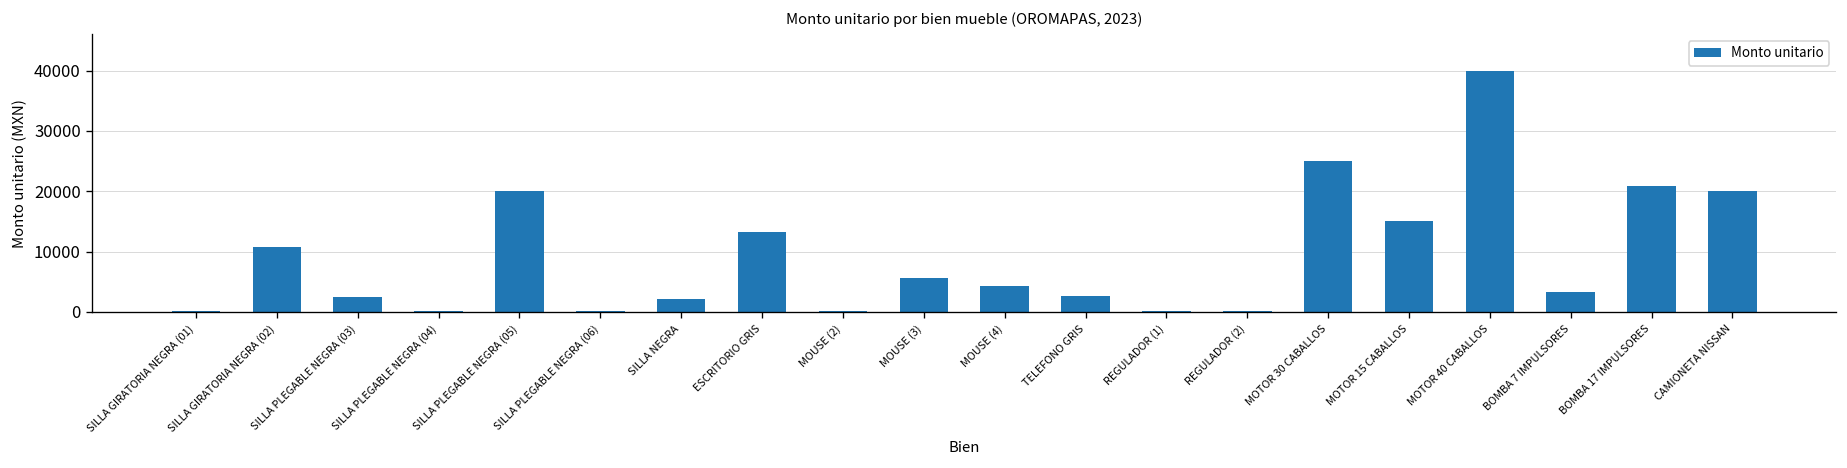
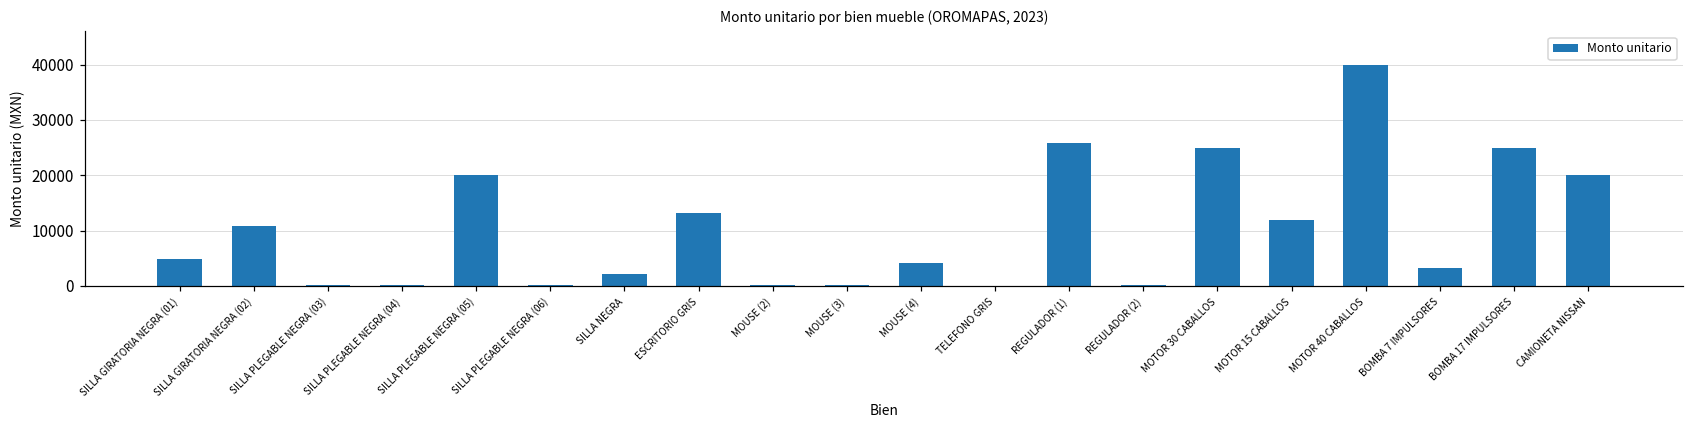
SILLA GIRATORIA NEGRA (01): 0 -> 5000
SILLA PLEGABLE NEGRA (03): 2000 -> 0
MOUSE (3): 6000 -> 0
TELEFONO GRIS: 3000 -> 0
REGULADOR (1): 0 -> 26000
MOTOR 15 CABALLOS: 15000 -> 12000
BOMBA 17 IMPULSORES: 21000 -> 25000
